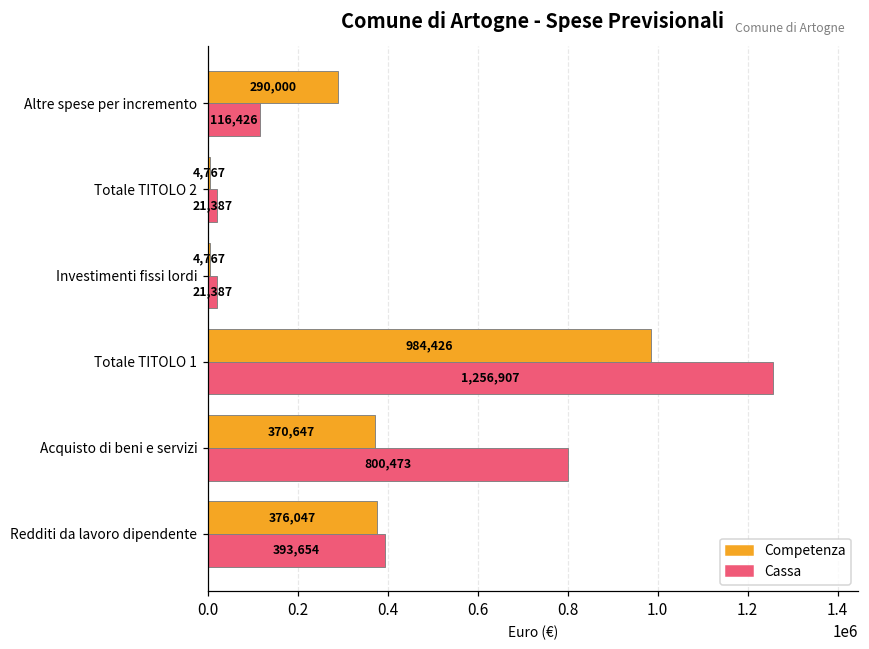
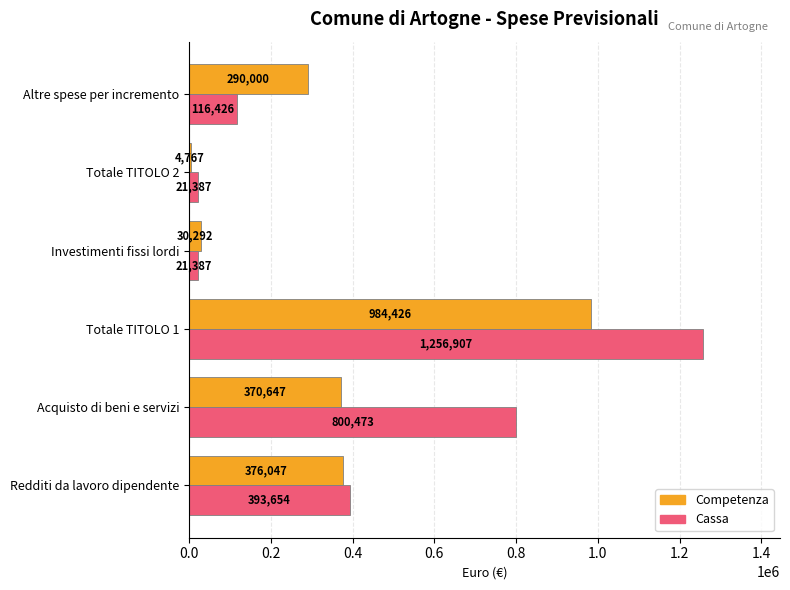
Competenza, Investimenti fissi lordi: 4,767 -> 30,292
